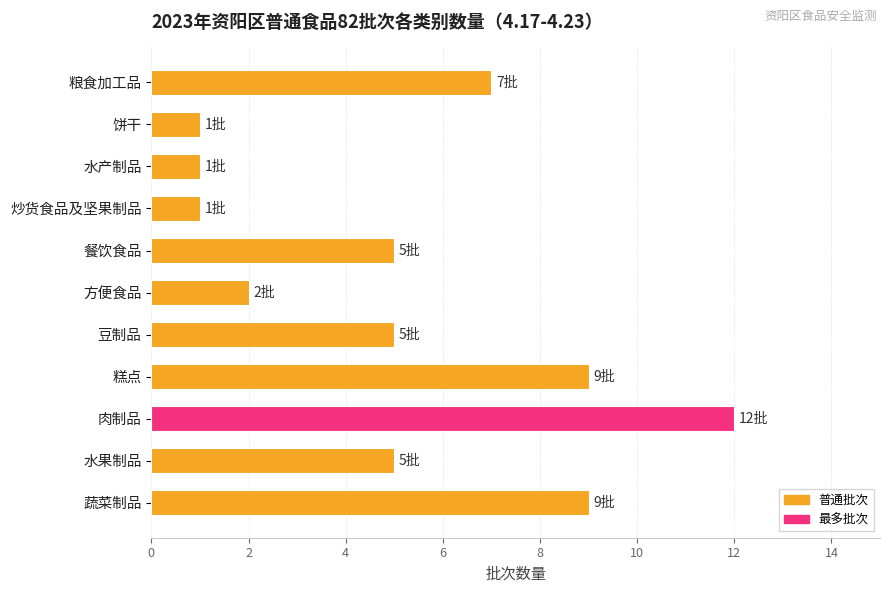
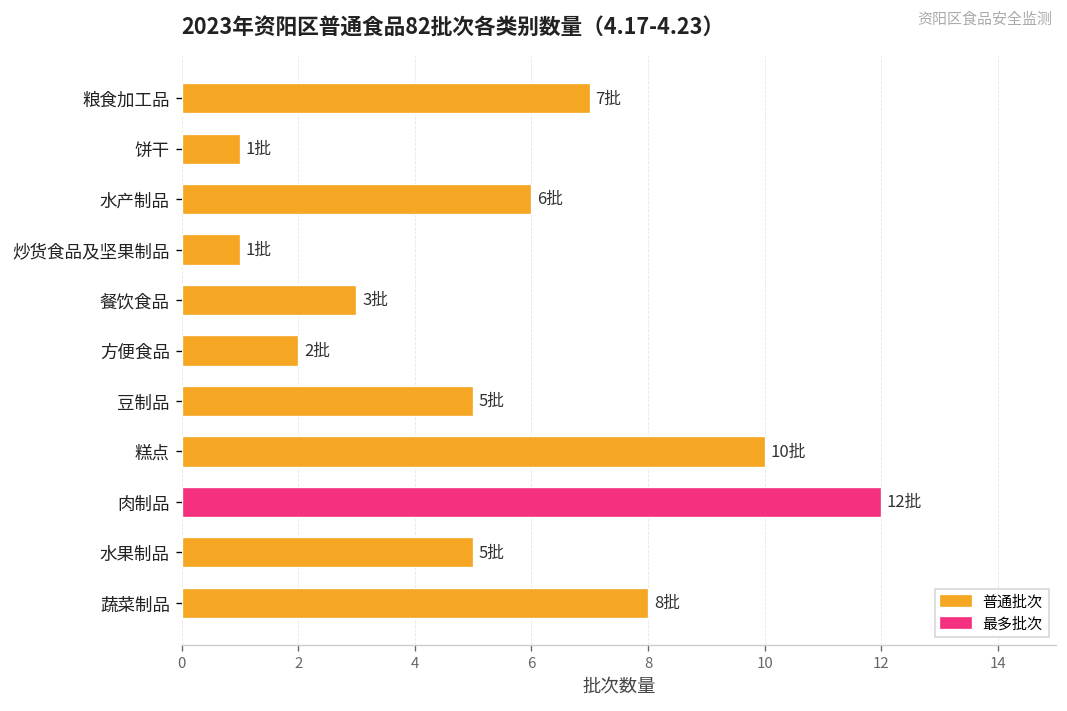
水产制品: 1批 -> 6批
餐饮食品: 5批 -> 3批
糕点: 9批 -> 10批
蔬菜制品: 9批 -> 8批
